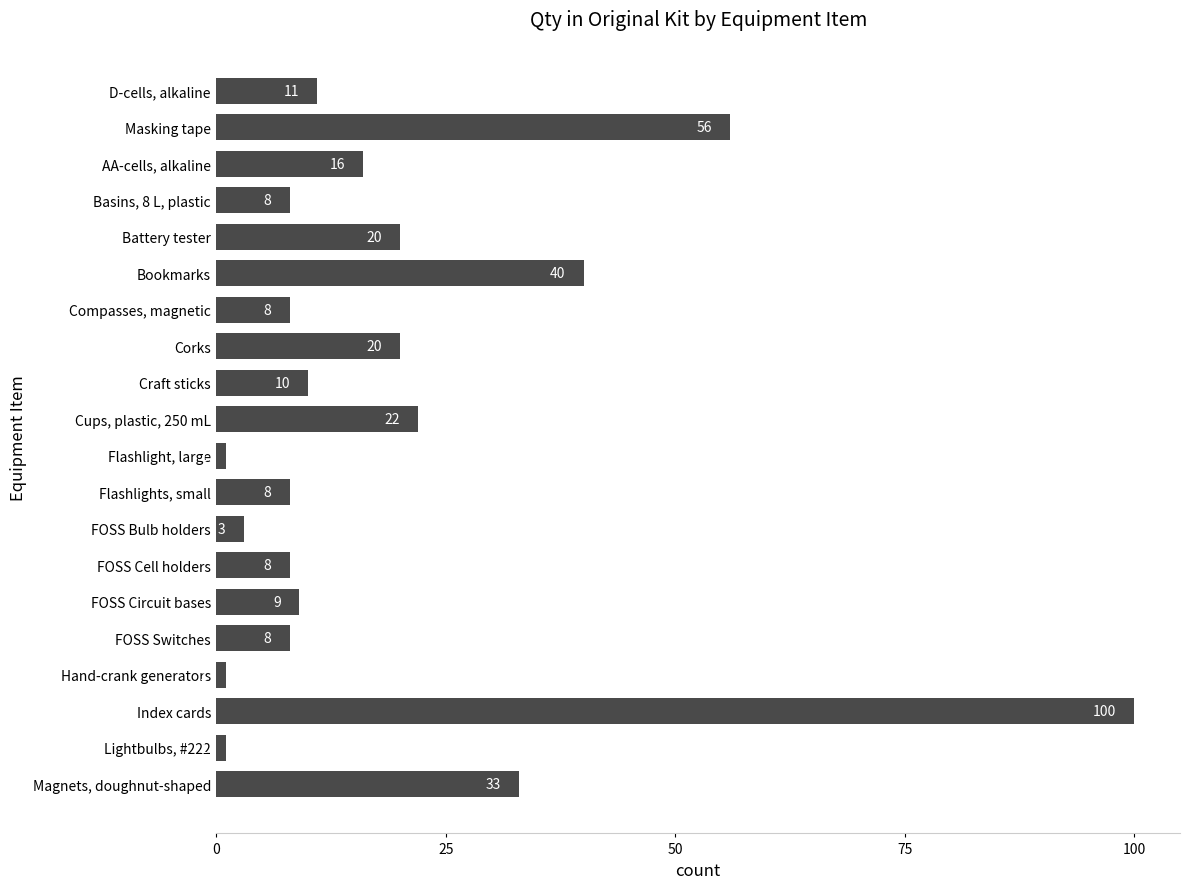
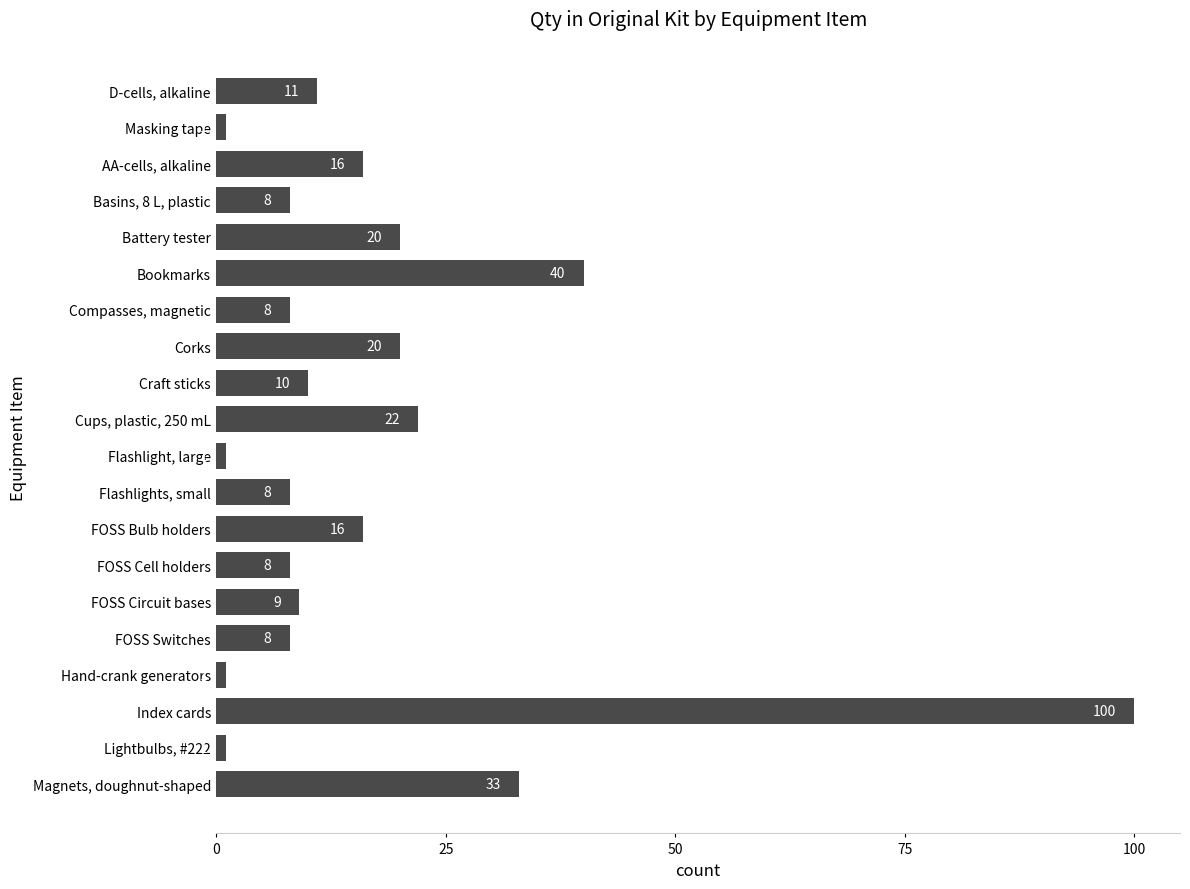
Masking tape: 56 -> 1
FOSS Bulb holders: 3 -> 16
